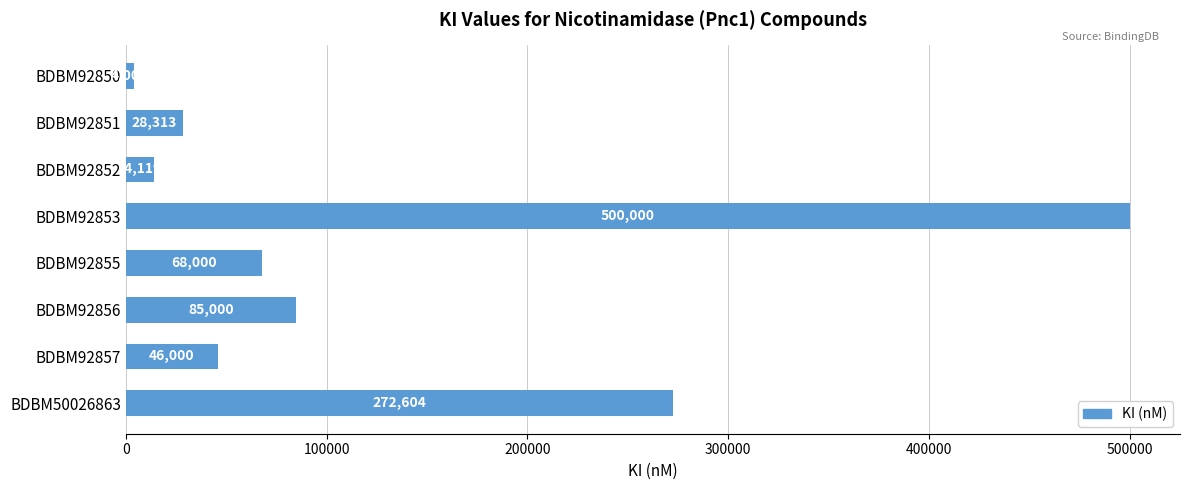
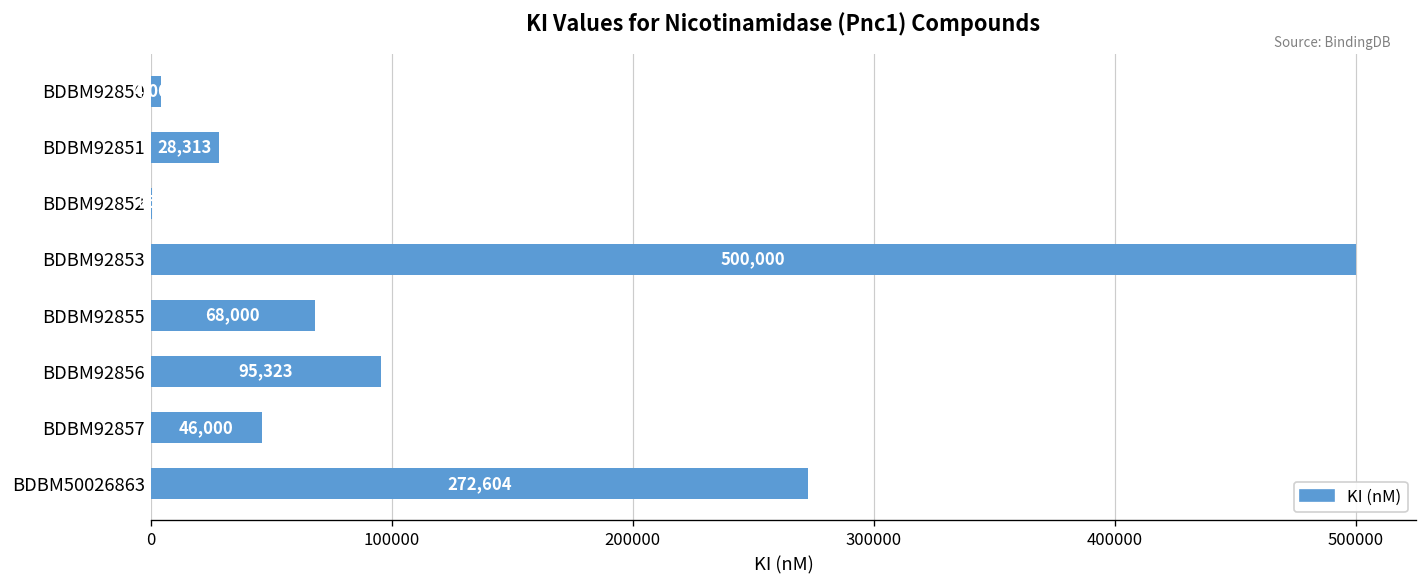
BDBM92852: 14000 -> 1000
BDBM92856: 85,000 -> 95,323
